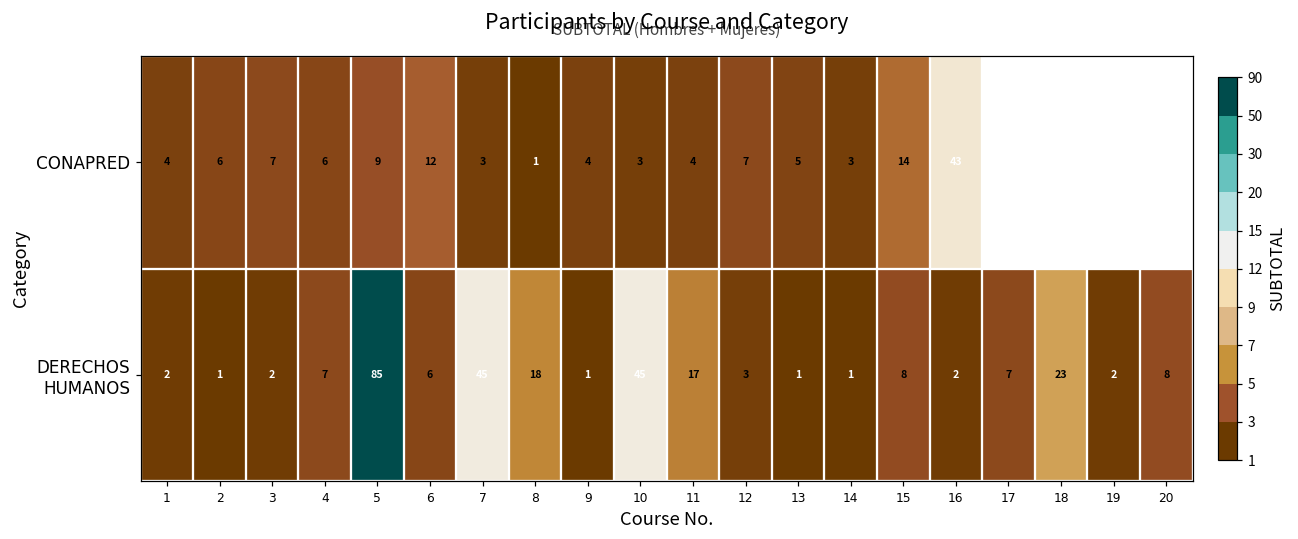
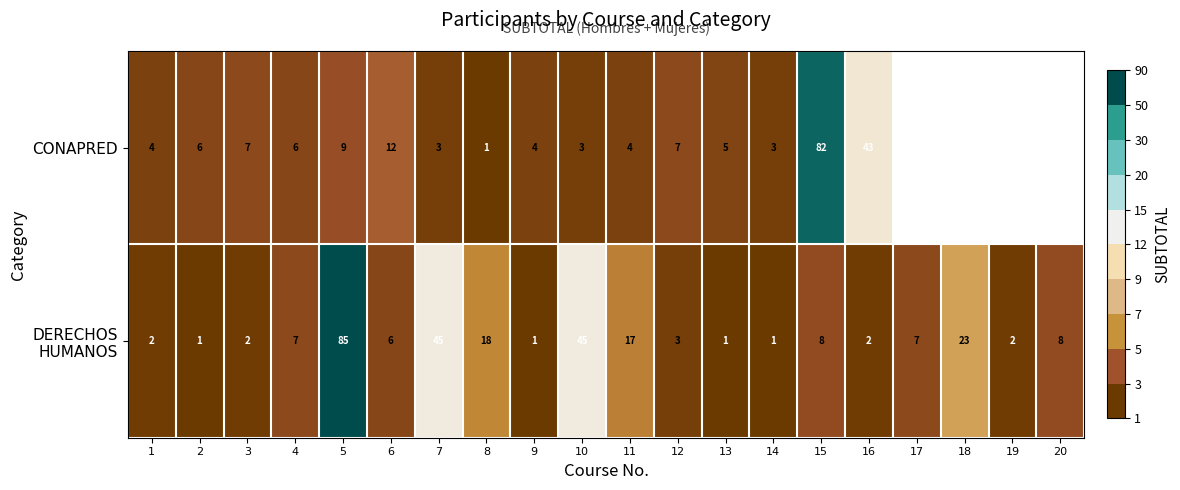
CONAPRED, 15: 14 -> 82
